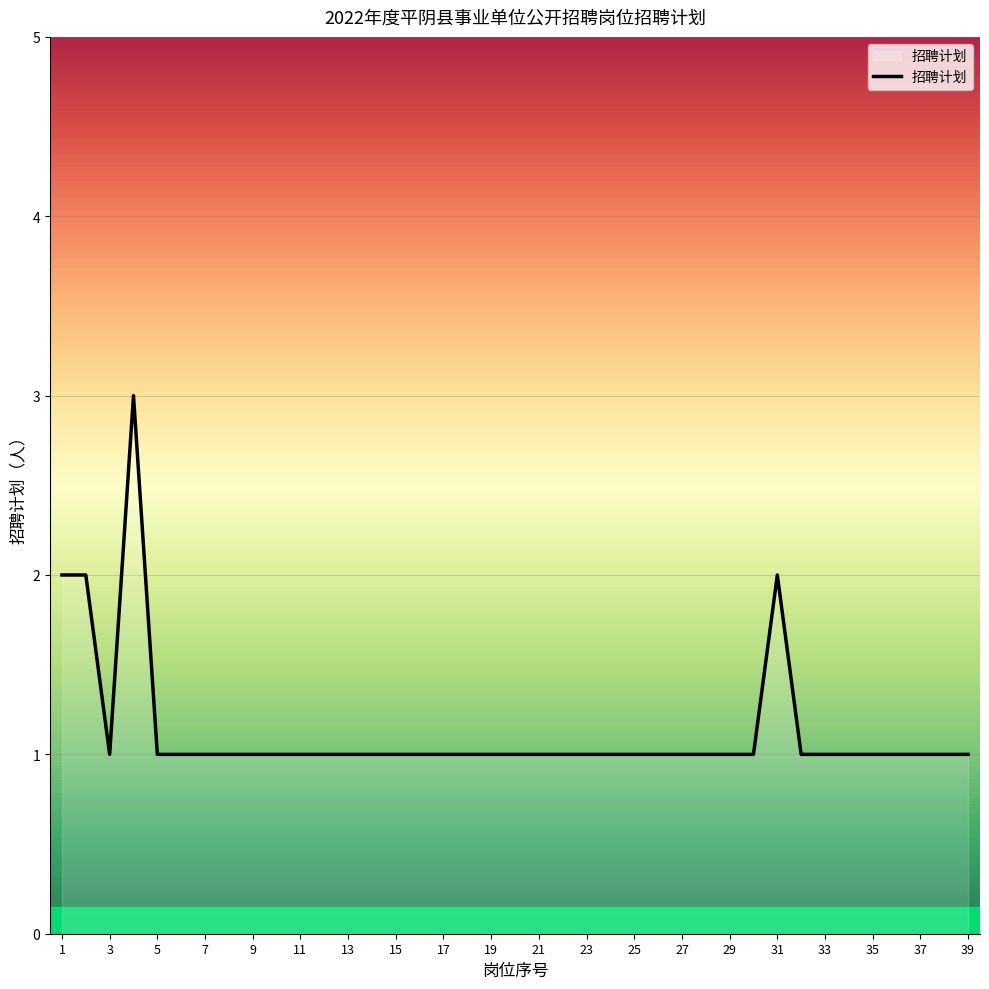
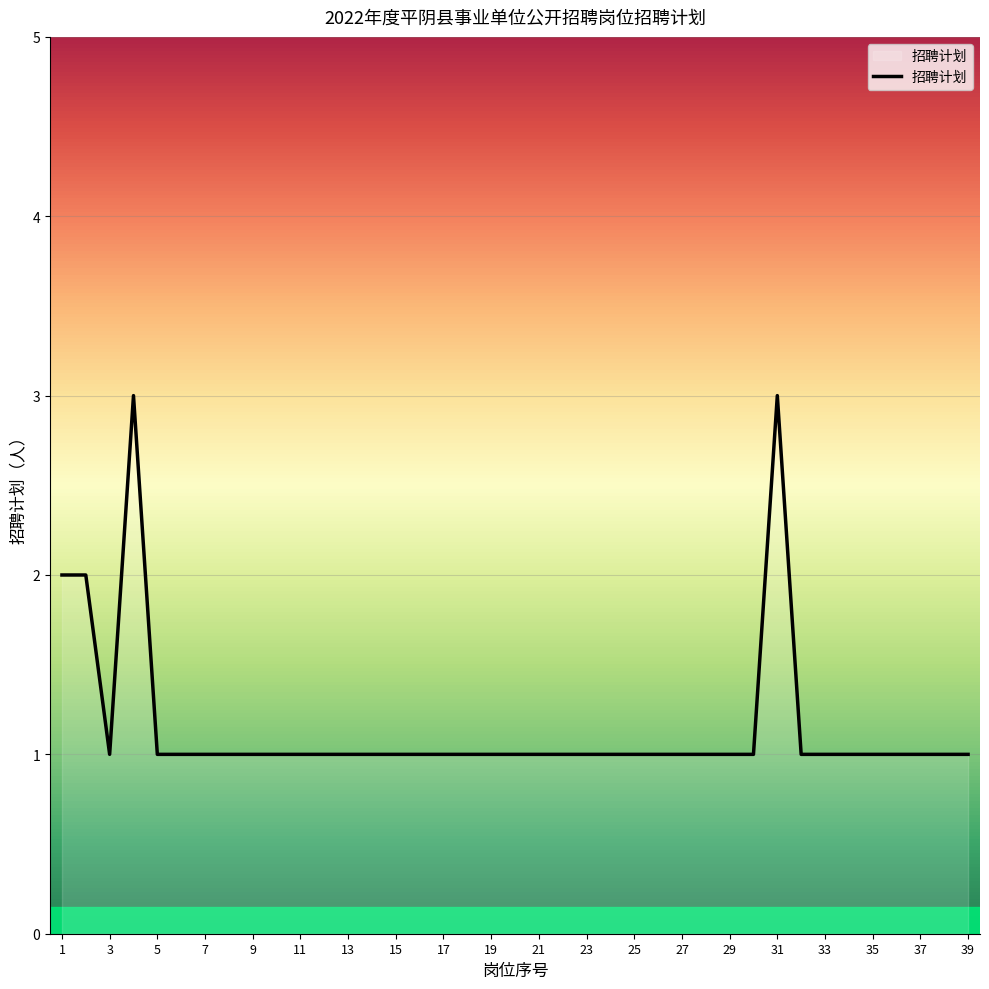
31: 2 -> 3
